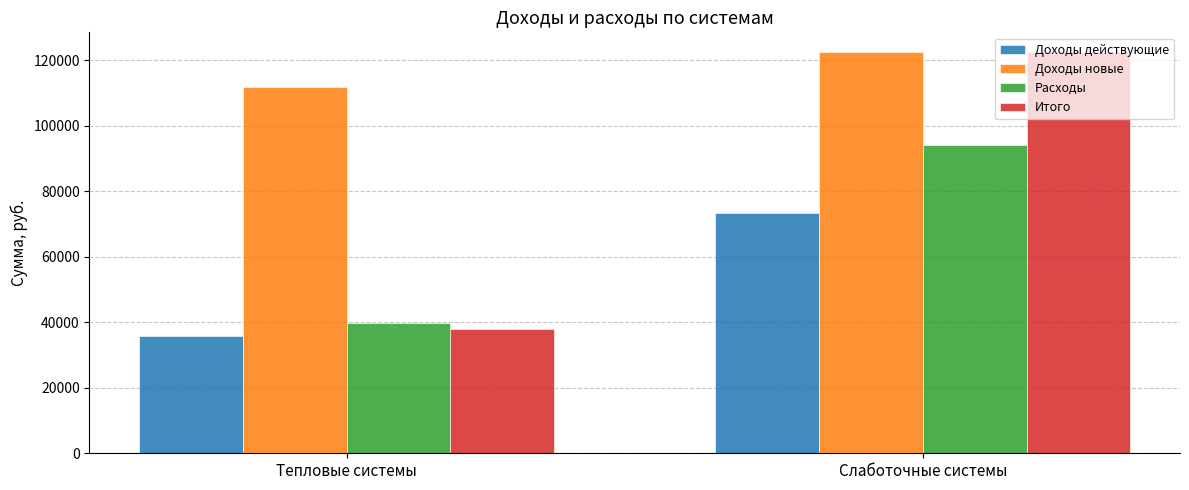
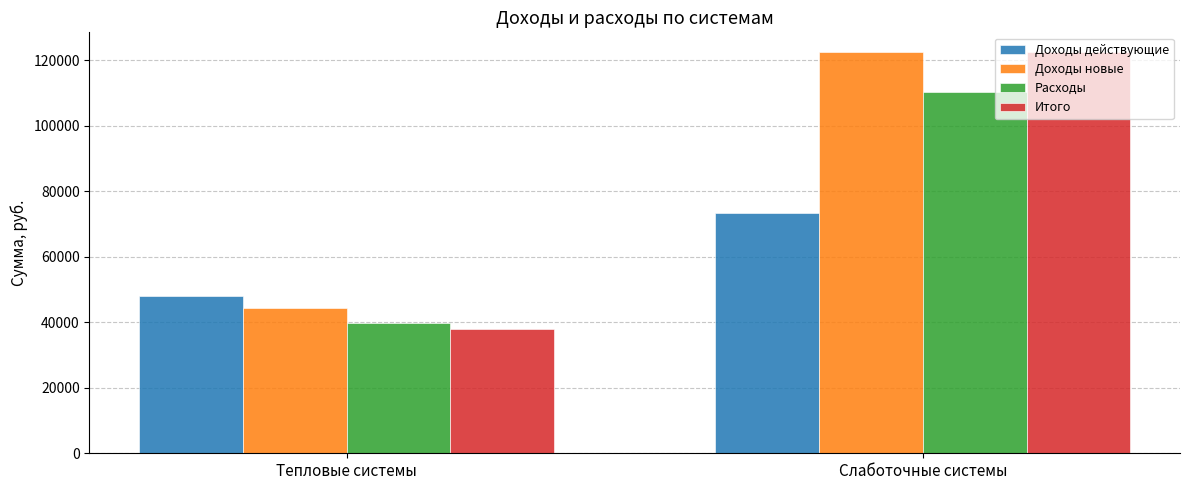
Доходы действующие, Тепловые системы: 36000 -> 48000
Доходы новые, Тепловые системы: 112000 -> 44000
Расходы, Слаботочные системы: 94000 -> 110000
